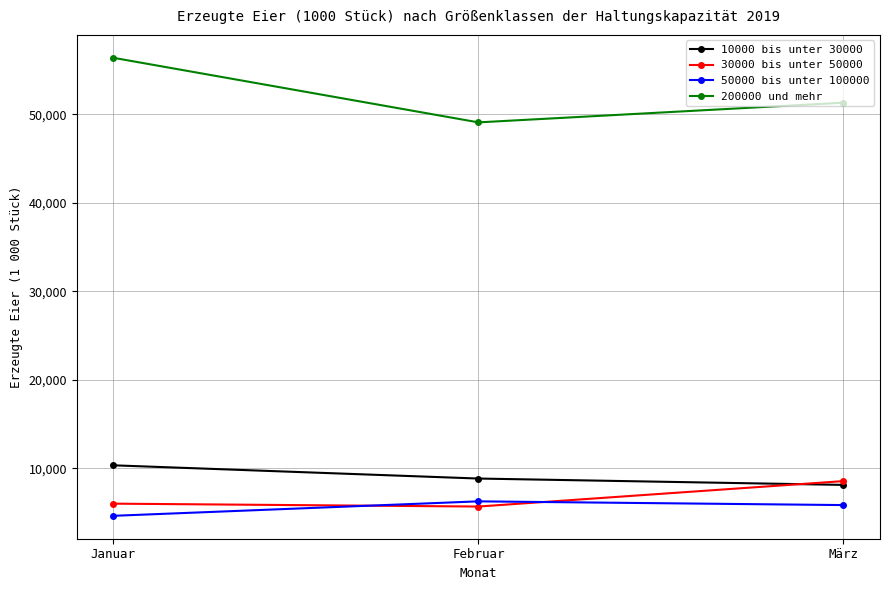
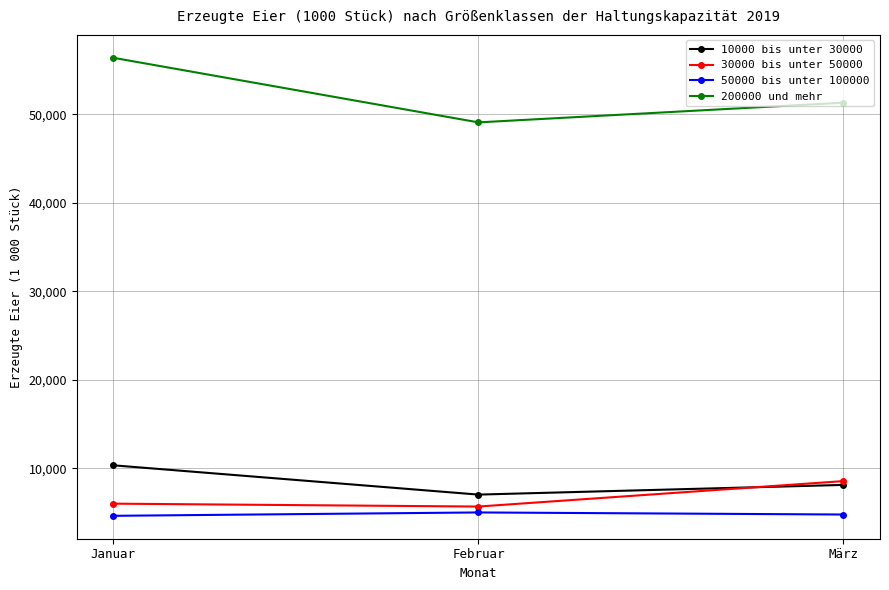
10000 bis unter 30000, Februar: 9,000 -> 7,000
50000 bis unter 100000, Februar: 6,000 -> 5,000
50000 bis unter 100000, März: 6,000 -> 5,000
